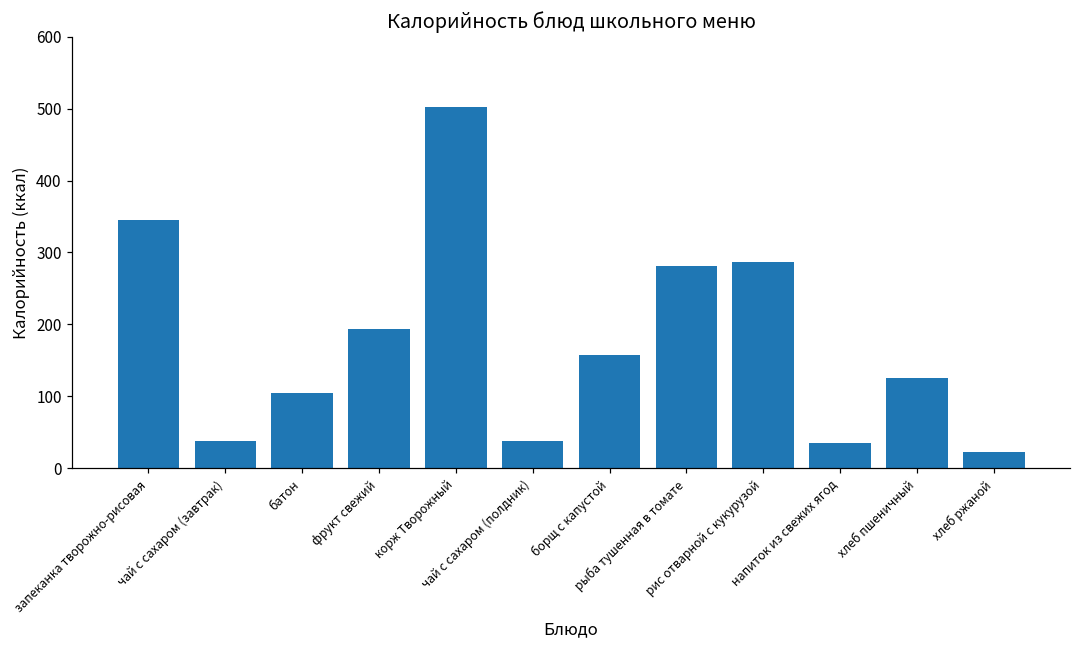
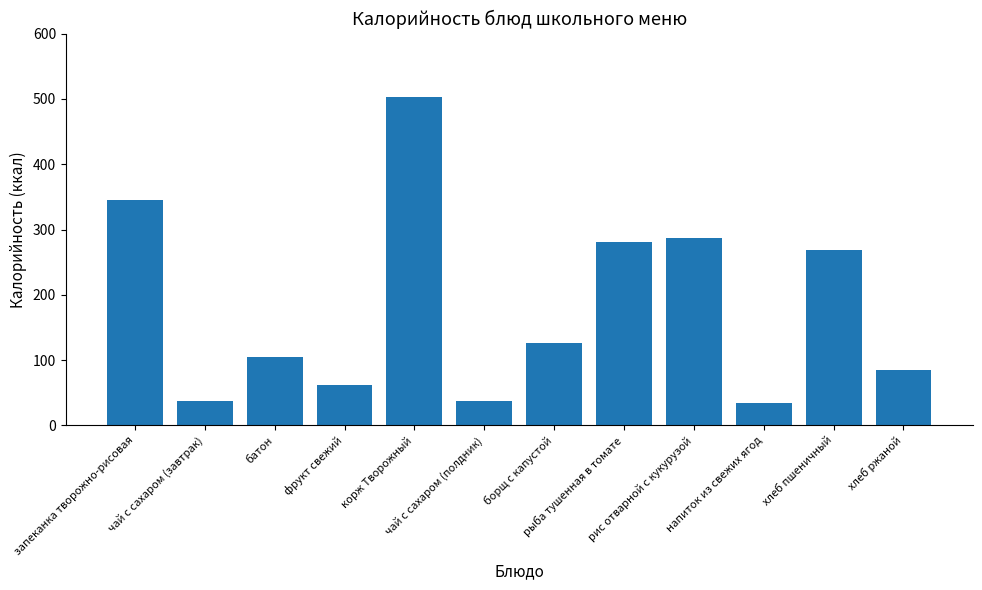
фрукт свежий: 190 -> 60
борщ с капустой: 160 -> 130
хлеб пшеничный: 130 -> 270
хлеб ржаной: 20 -> 90
